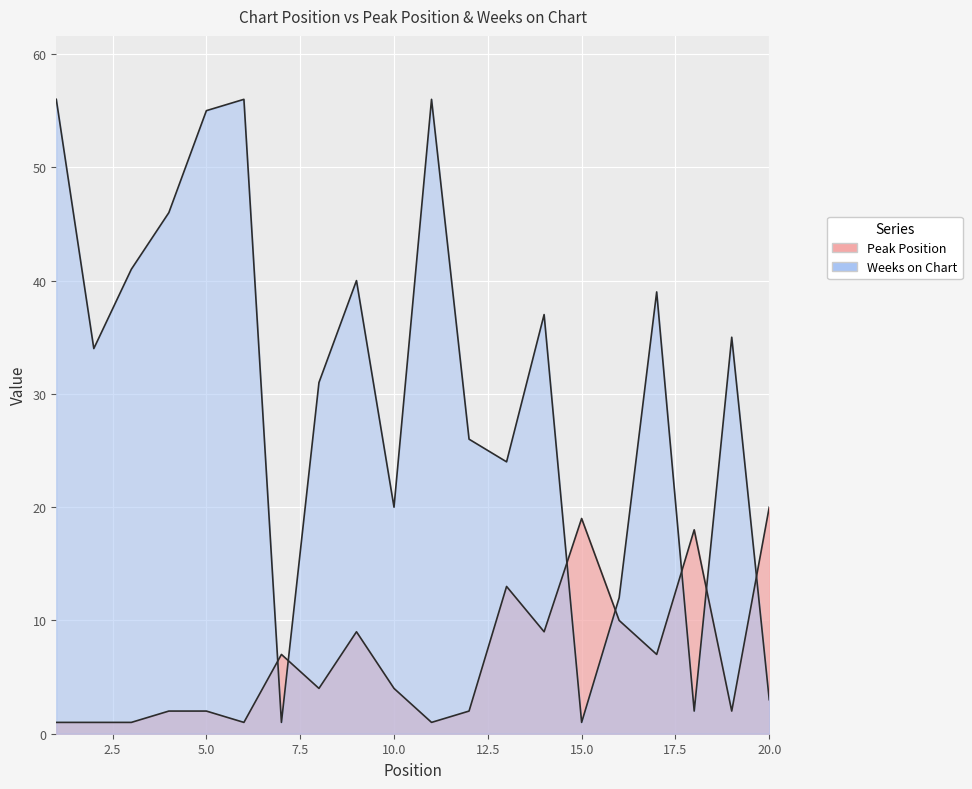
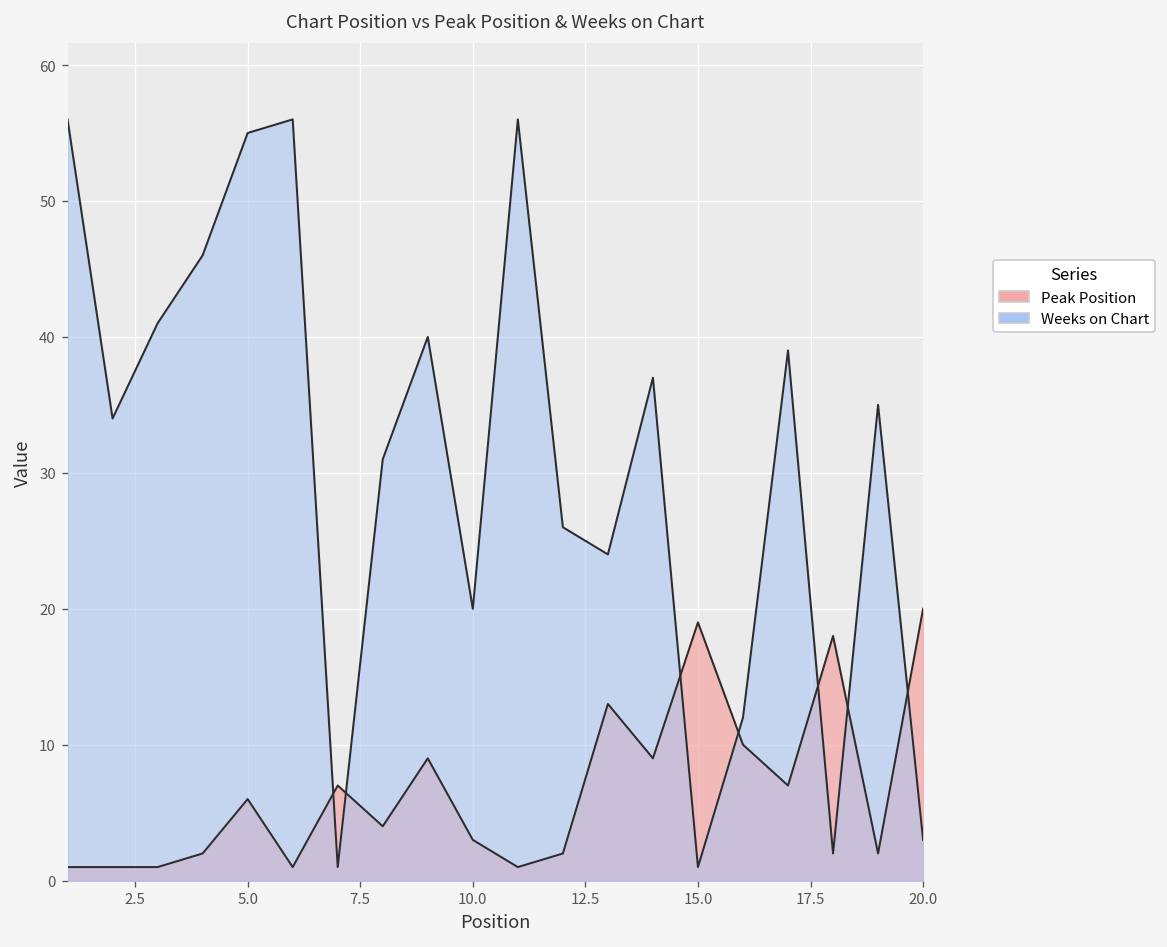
Peak Position, 5.0: 2 -> 6
Peak Position, 10.0: 4 -> 3
